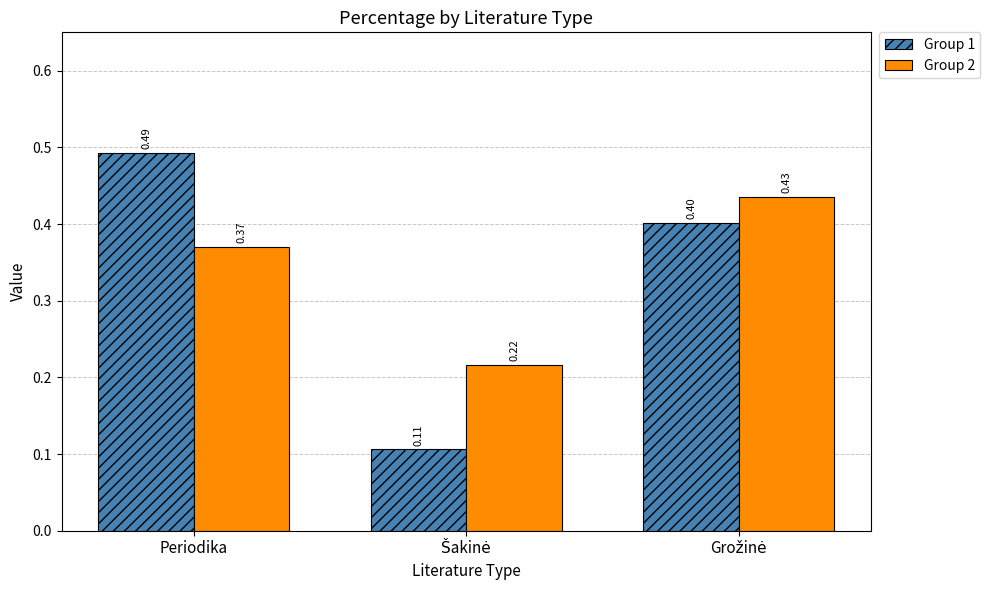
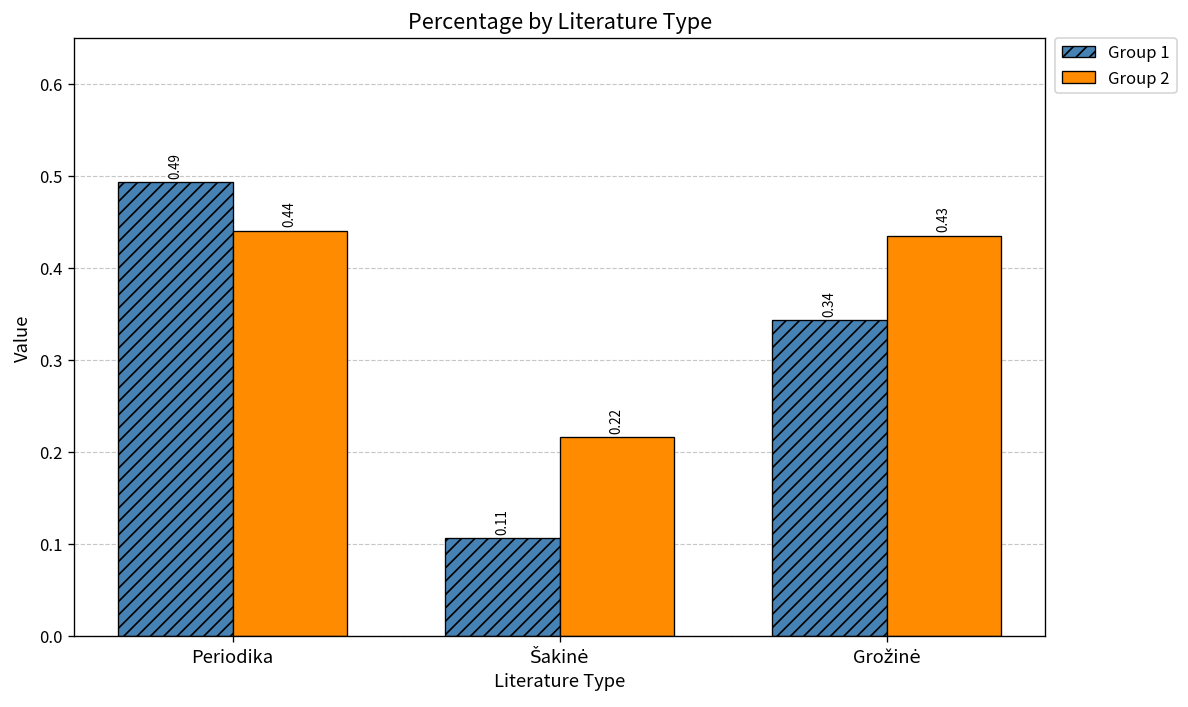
Group 2, Periodika: 0.37 -> 0.44
Group 1, Grožinė: 0.40 -> 0.34
